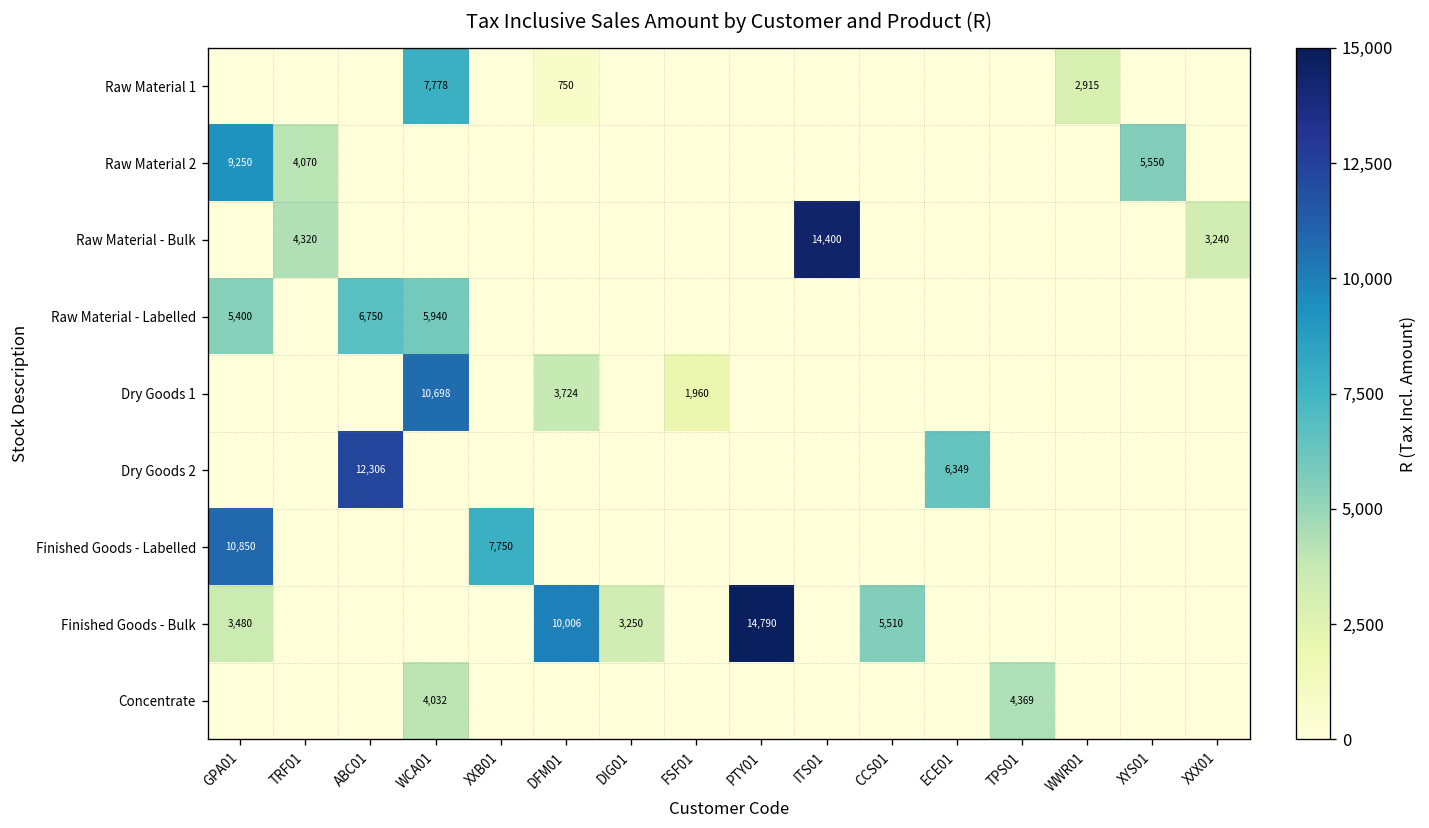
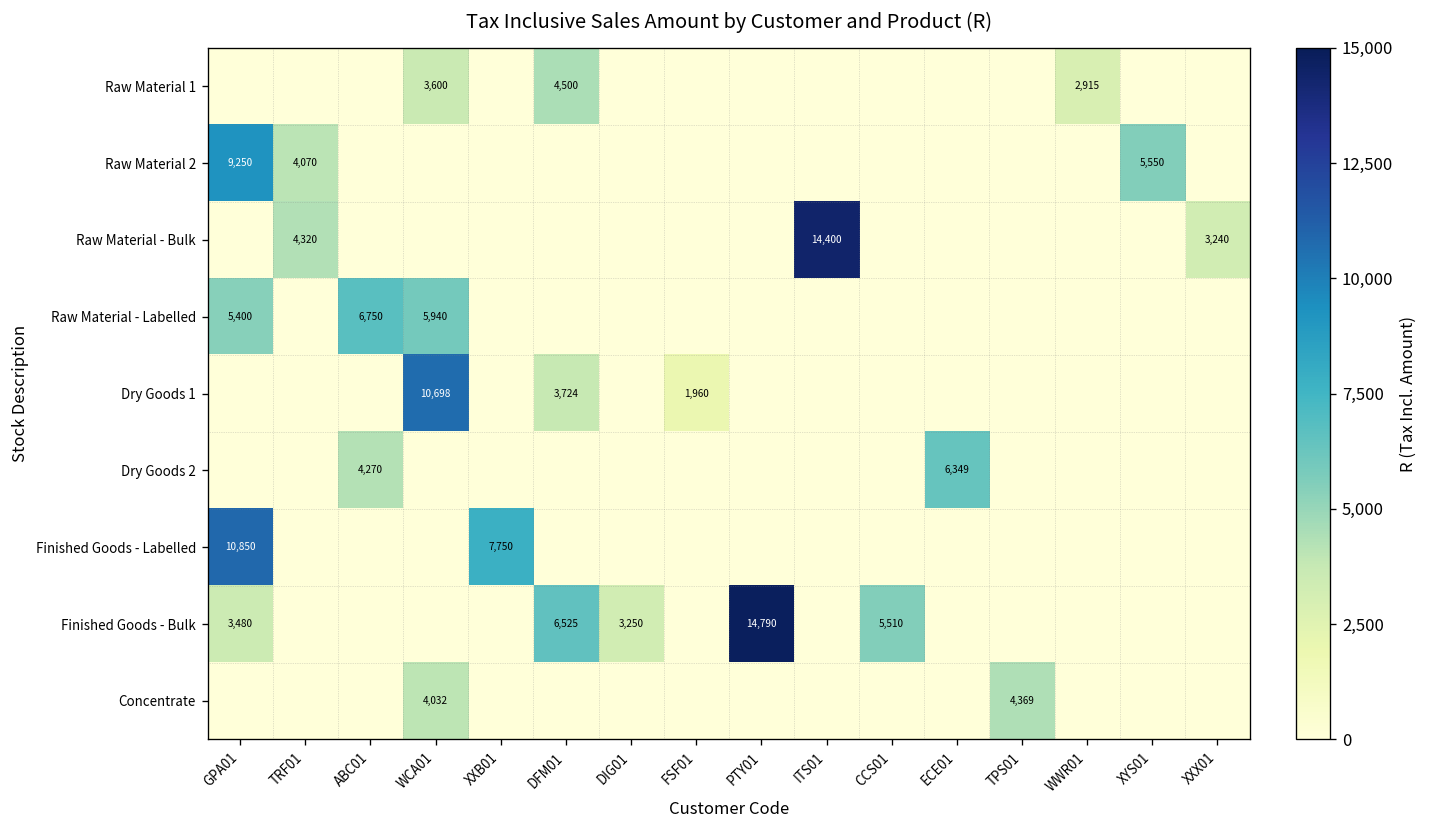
Raw Material 1, WCA01: 7,778 -> 3,600
Raw Material 1, DFM01: 750 -> 4,500
Dry Goods 2, ABC01: 12,306 -> 4,270
Finished Goods - Bulk, DFM01: 10,006 -> 6,525
